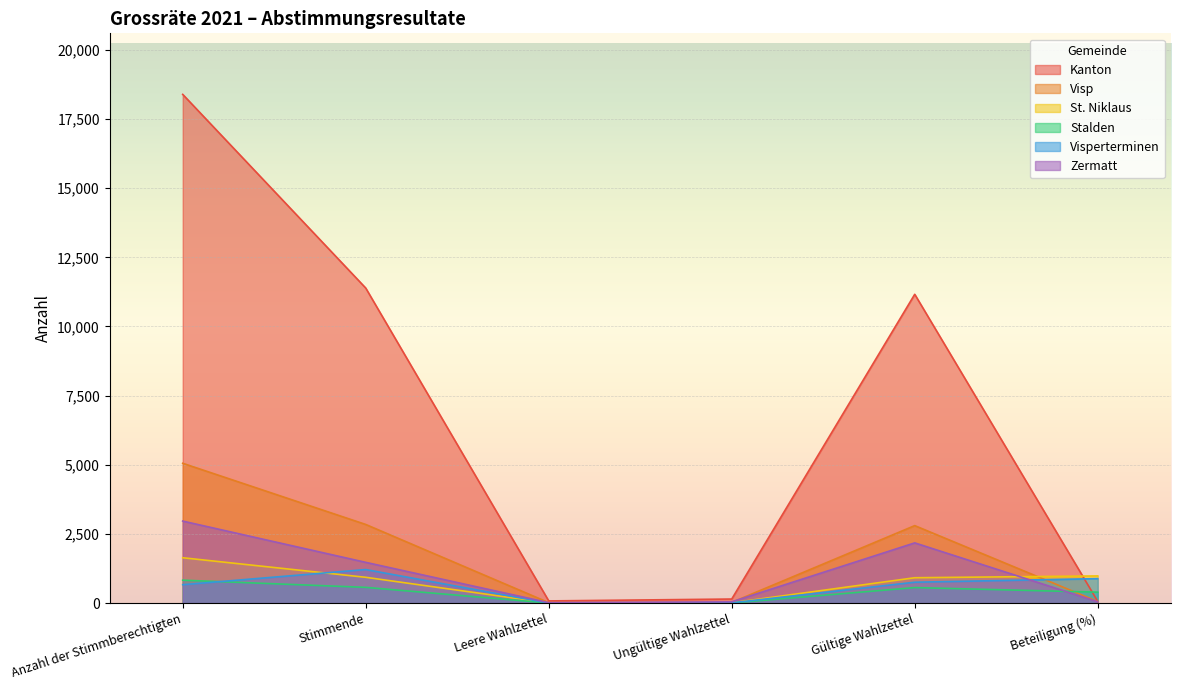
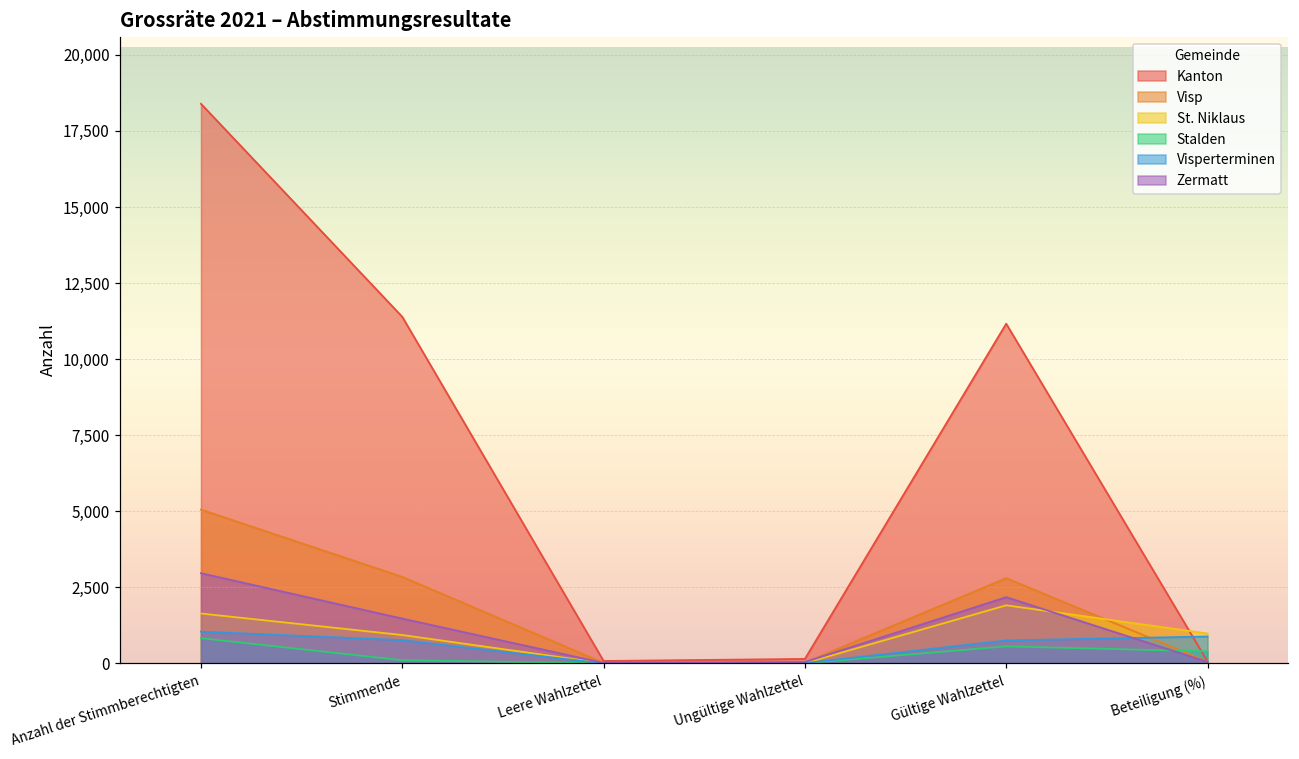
Visperterminen, Anzahl der Stimmberechtigten: 700 -> 1,000
Stalden, Stimmende: 600 -> 100
Visperterminen, Stimmende: 1,200 -> 800
St. Niklaus, Gültige Wahlzettel: 900 -> 1,900
